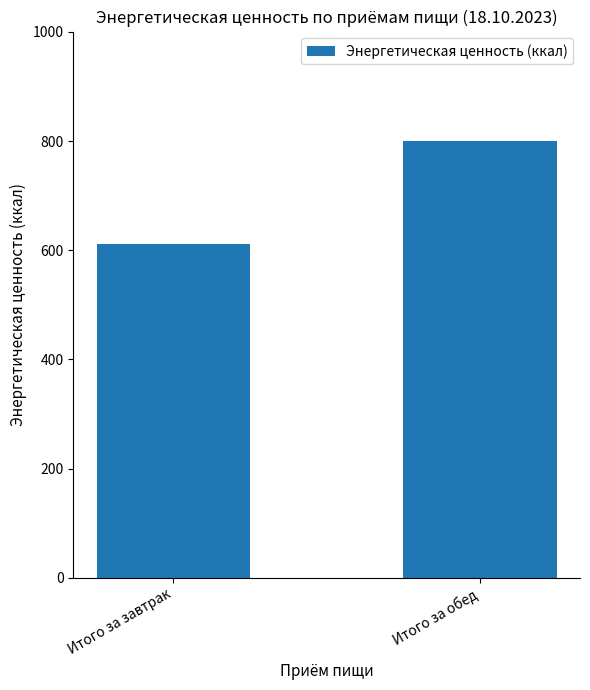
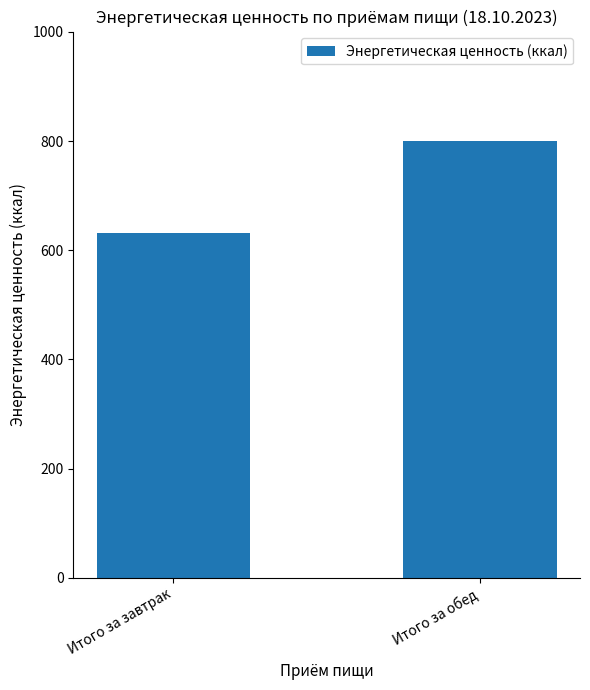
Итого за завтрак: 610 -> 630
